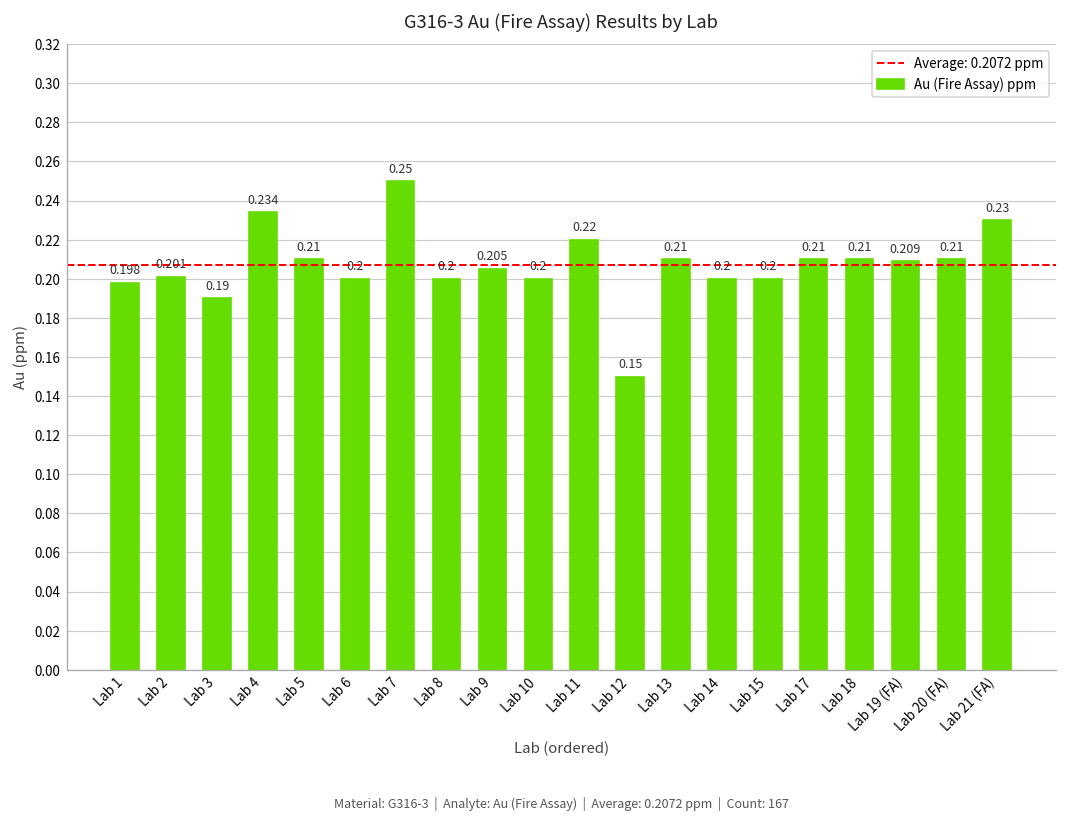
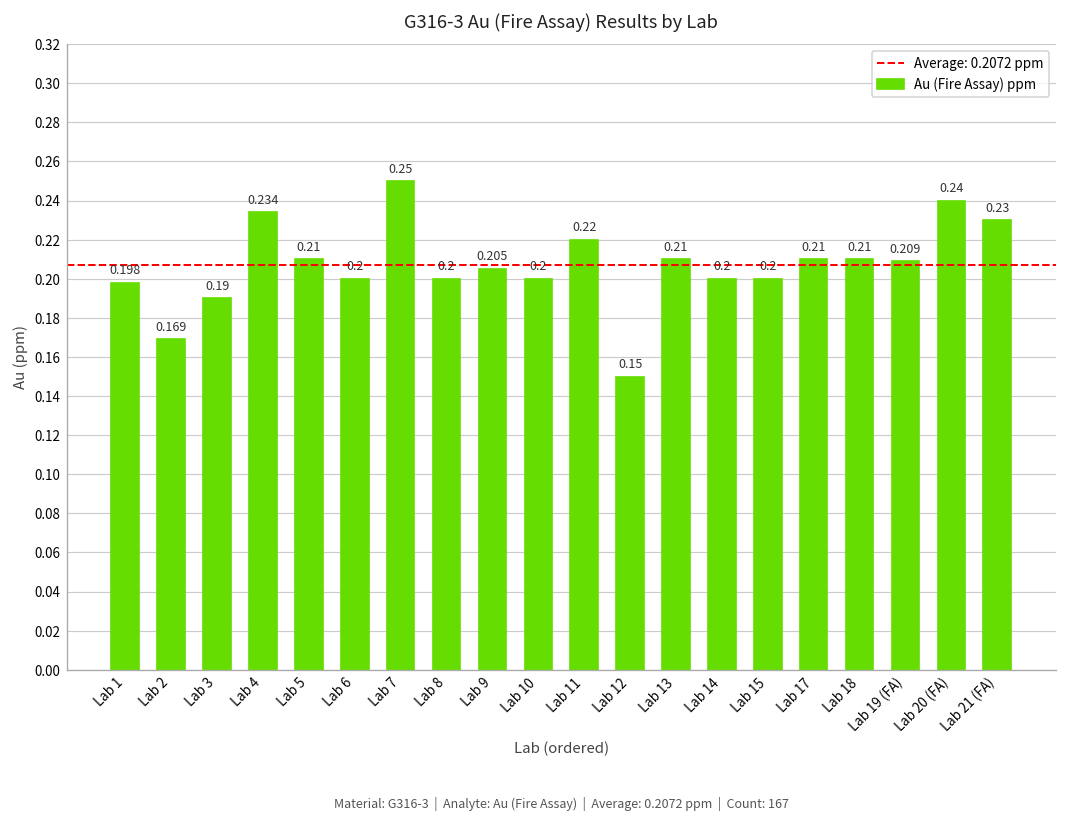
Lab 2: 0.201 -> 0.169
Lab 20 (FA): 0.21 -> 0.24
